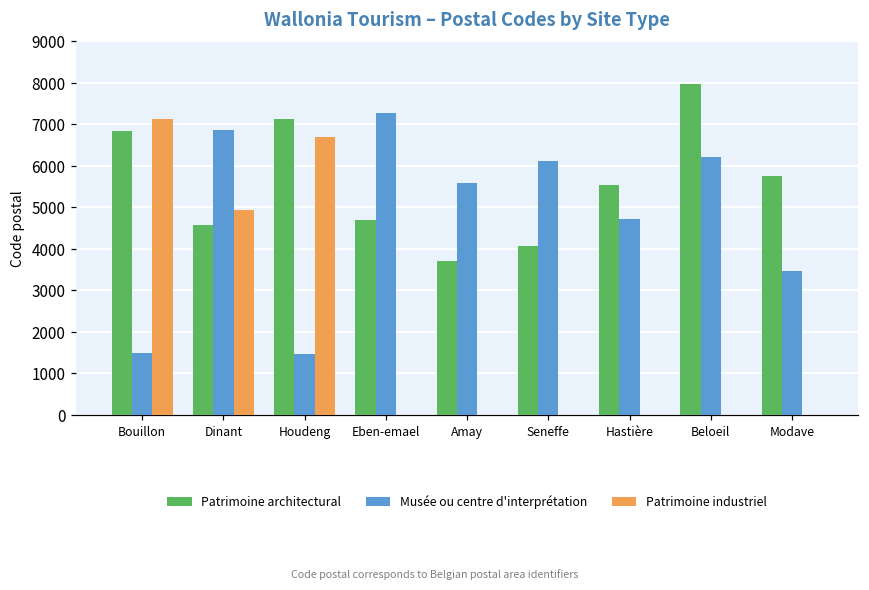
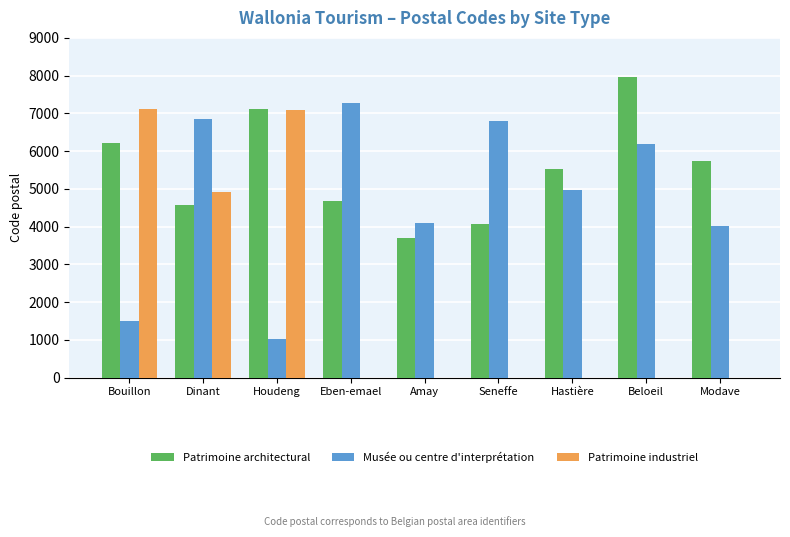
Patrimoine architectural, Bouillon: 6800 -> 6200
Musée ou centre d'interprétation, Houdeng: 1500 -> 1000
Patrimoine industriel, Houdeng: 6700 -> 7100
Musée ou centre d'interprétation, Amay: 5600 -> 4100
Musée ou centre d'interprétation, Seneffe: 6100 -> 6800
Musée ou centre d'interprétation, Hastière: 4700 -> 5000
Musée ou centre d'interprétation, Modave: 3500 -> 4000
